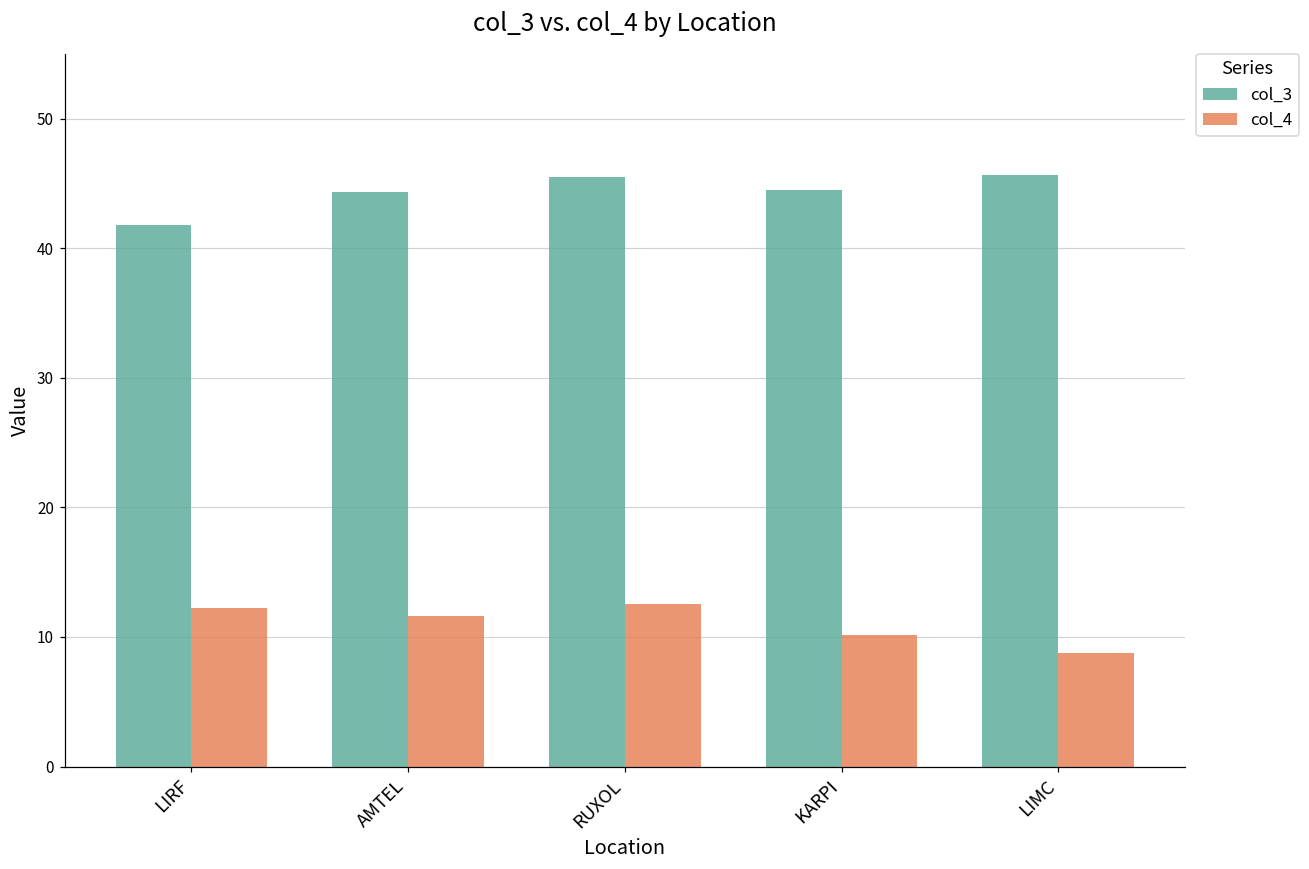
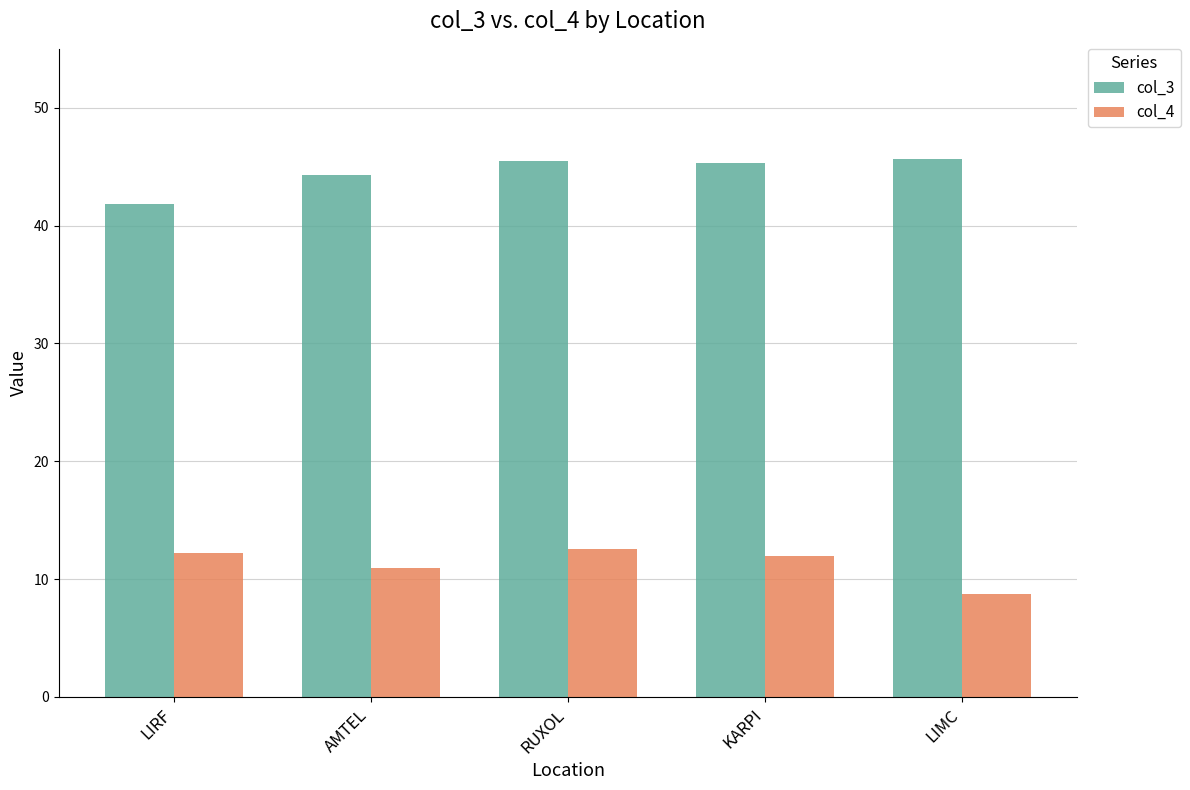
col_4, AMTEL: 11.6 -> 10.9
col_3, KARPI: 44.5 -> 45.3
col_4, KARPI: 10.2 -> 12.0
